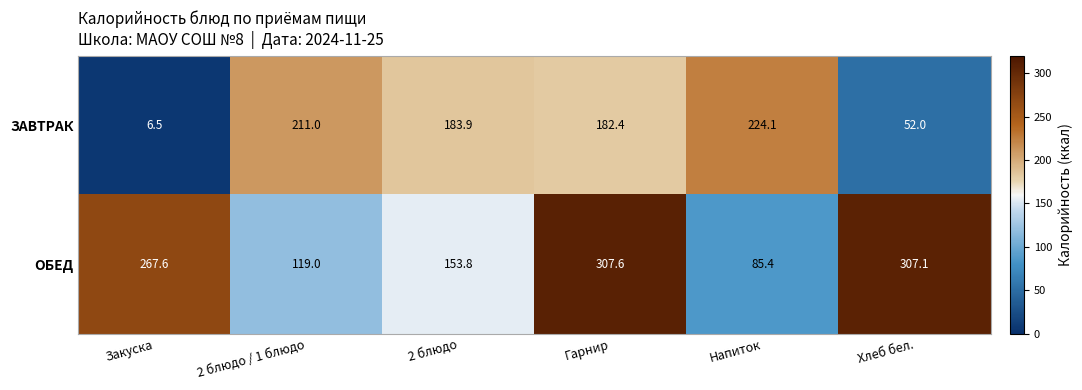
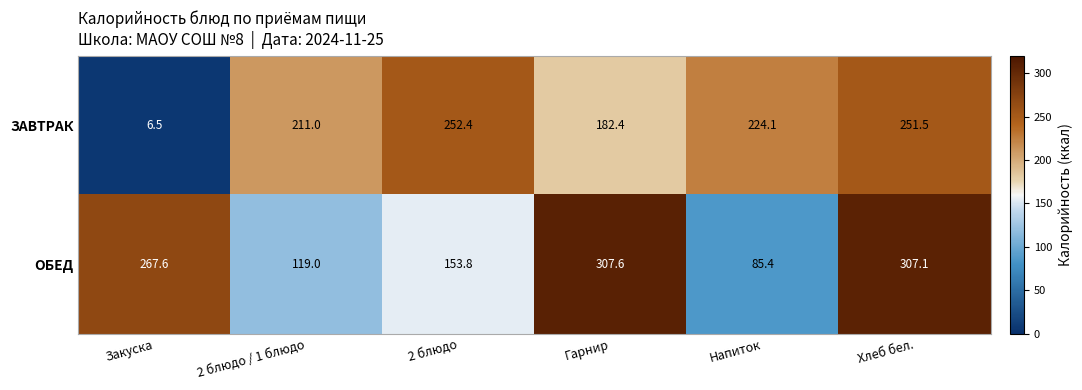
ЗАВТРАК, 2 блюдо: 183.9 -> 252.4
ЗАВТРАК, Хлеб бел.: 52.0 -> 251.5
